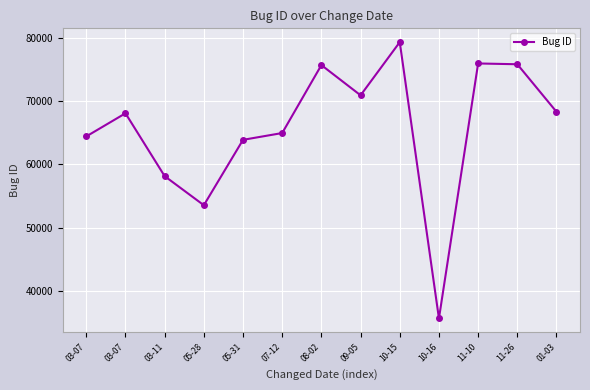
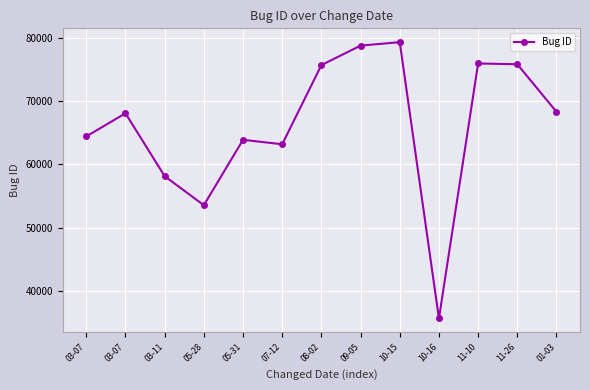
07-12: 65000 -> 63000
09-05: 71000 -> 79000
